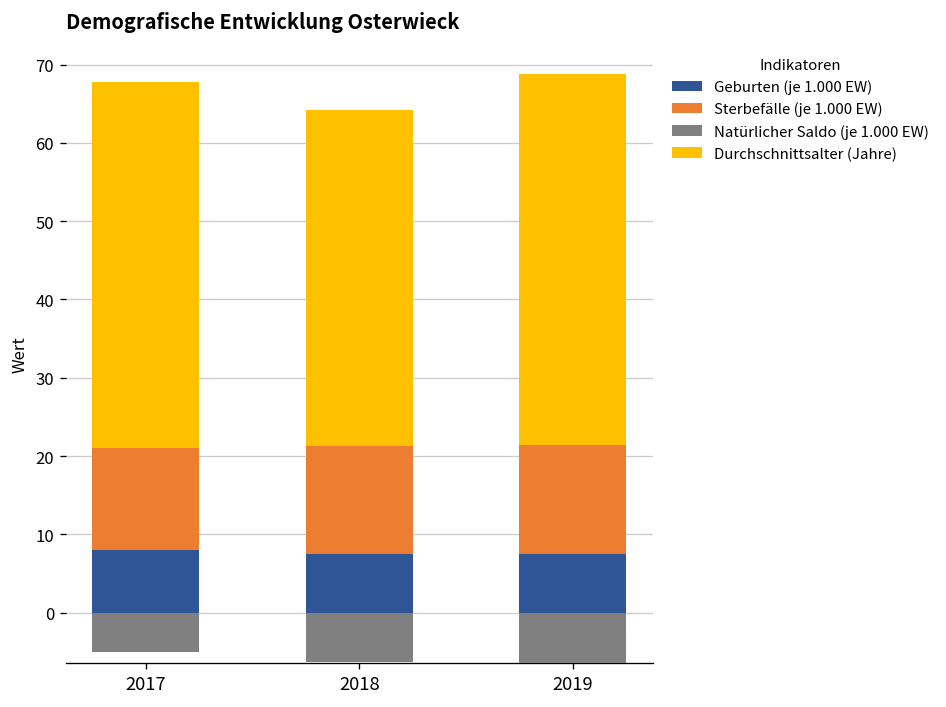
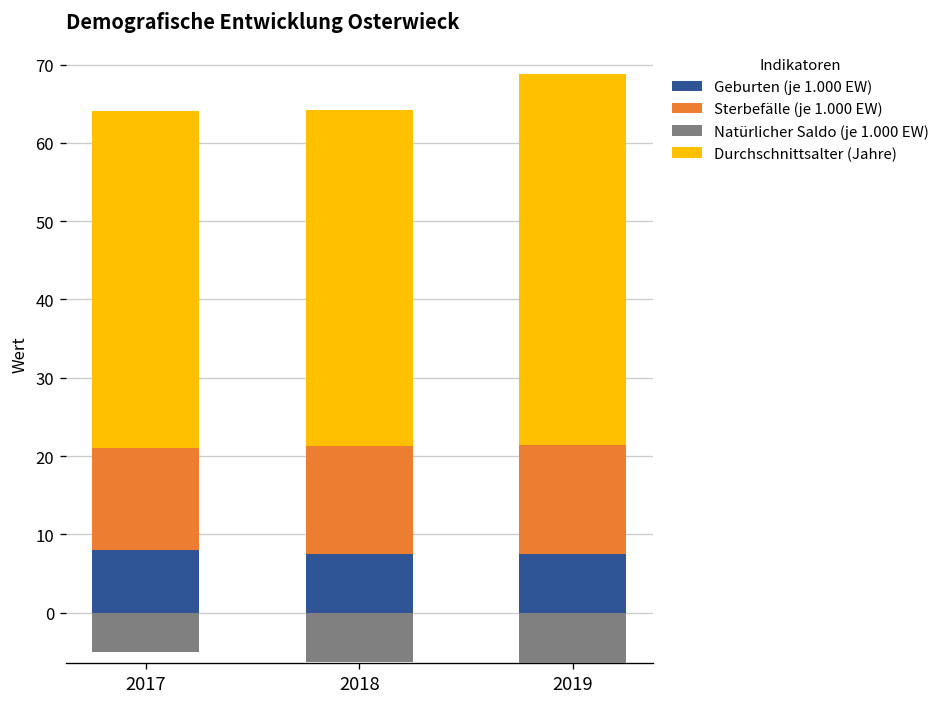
Durchschnittsalter (Jahre), 2017: 47 -> 43
